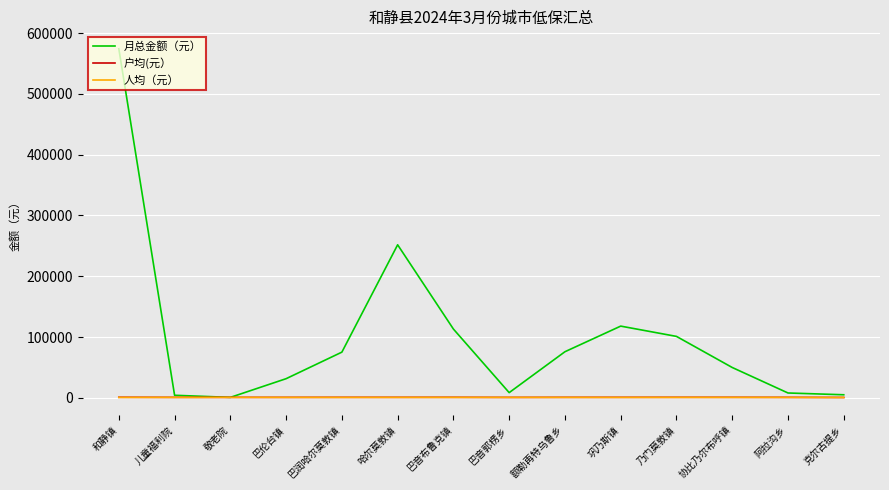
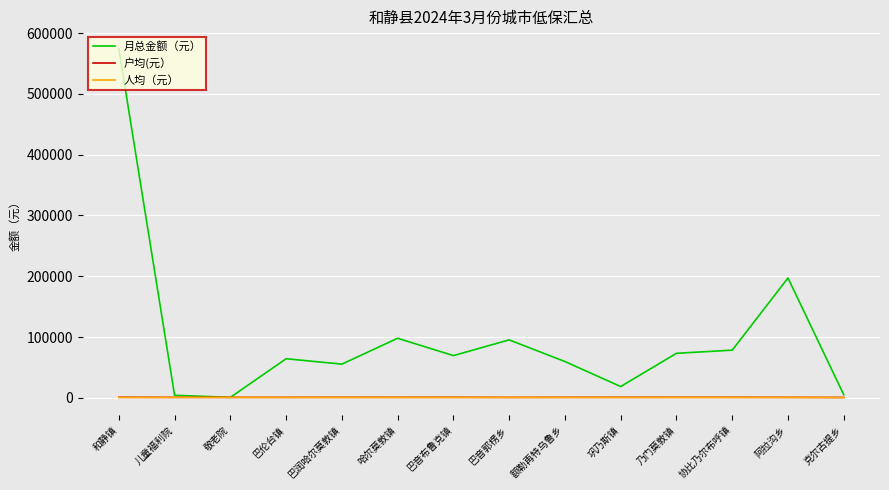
月总金额（元）, 巴伦台镇: 30000 -> 60000
月总金额（元）, 巴润哈尔莫敦镇: 80000 -> 60000
月总金额（元）, 哈尔莫敦镇: 250000 -> 100000
月总金额（元）, 巴音布鲁克镇: 110000 -> 70000
月总金额（元）, 巴音郭楞乡: 10000 -> 100000
月总金额（元）, 额勒再特乌鲁乡: 80000 -> 60000
月总金额（元）, 巩乃斯镇: 120000 -> 20000
月总金额（元）, 乃门莫敦镇: 100000 -> 70000
月总金额（元）, 协比乃尔布呼镇: 50000 -> 80000
月总金额（元）, 阿拉沟乡: 10000 -> 200000
